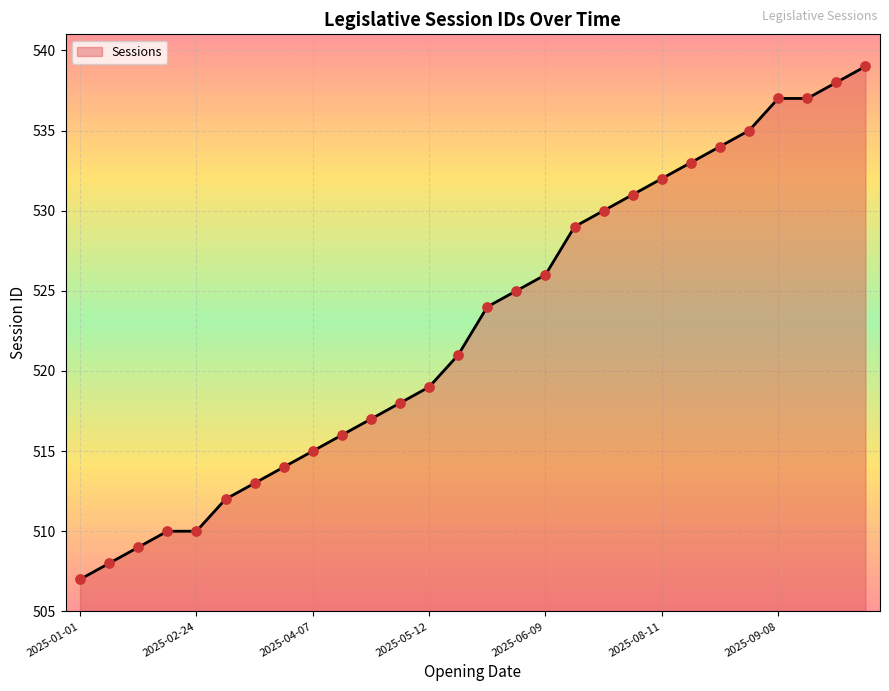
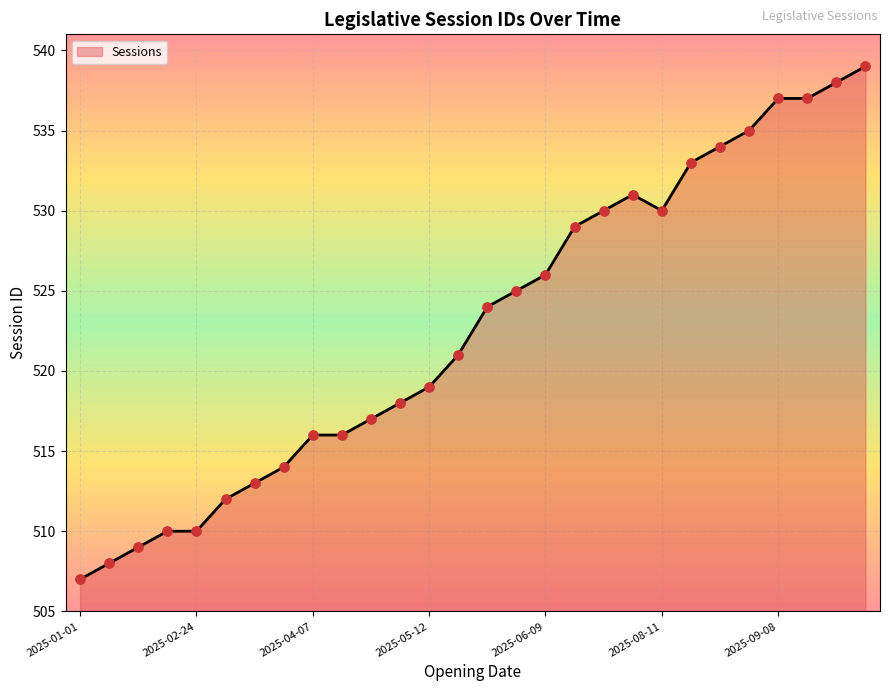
2025-04-07: 515 -> 516
2025-08-11: 532 -> 530
